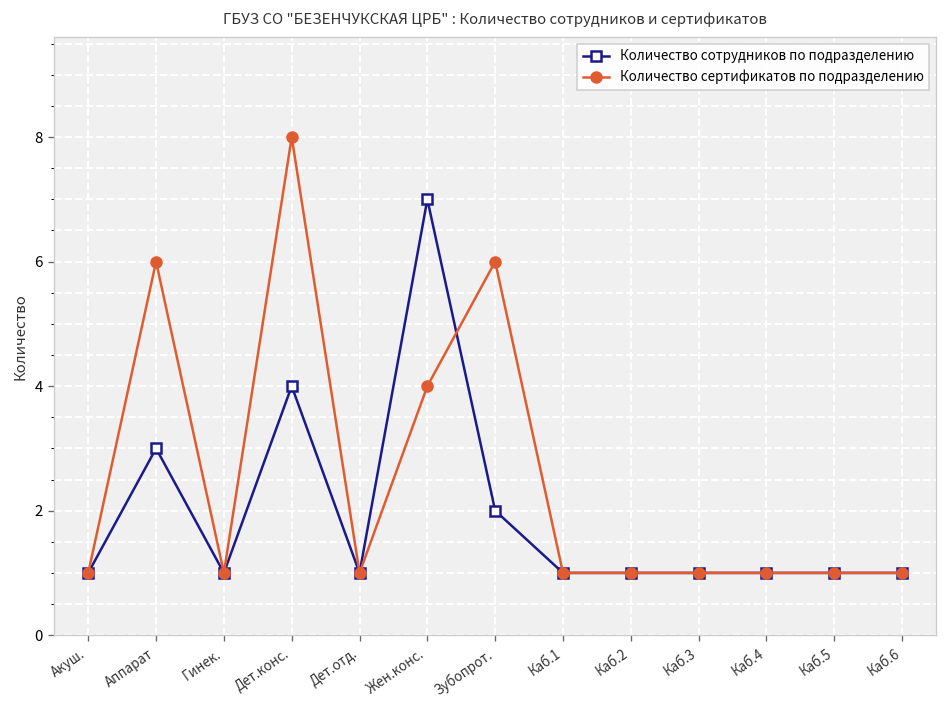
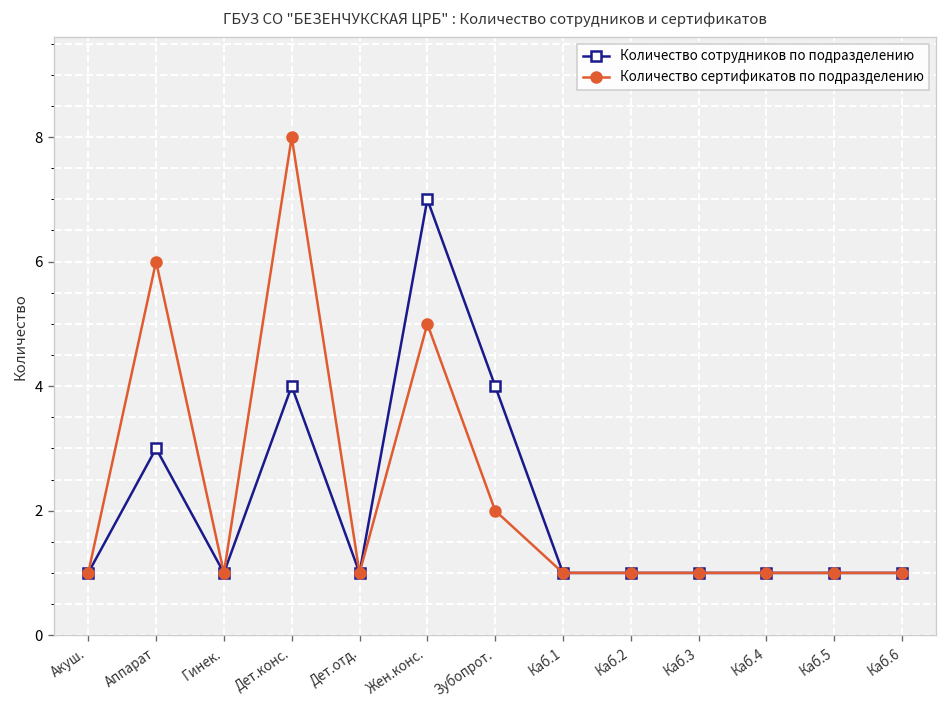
Количество сертификатов по подразделению, Жен.конс.: 4 -> 5
Количество сотрудников по подразделению, Зубопрот.: 2 -> 4
Количество сертификатов по подразделению, Зубопрот.: 6 -> 2
